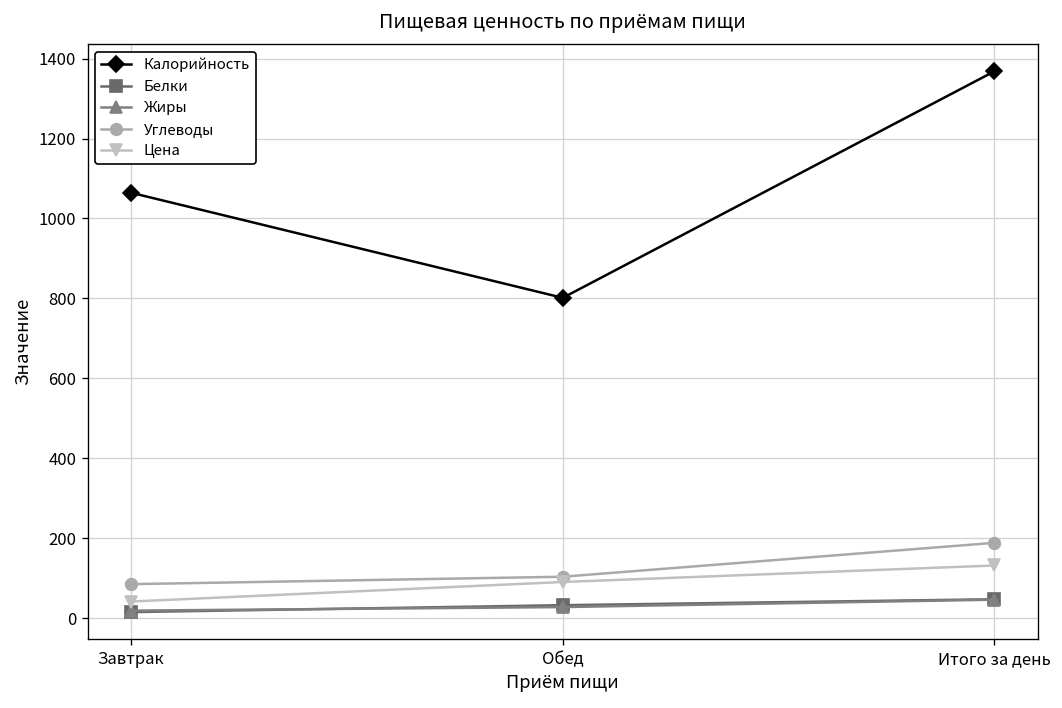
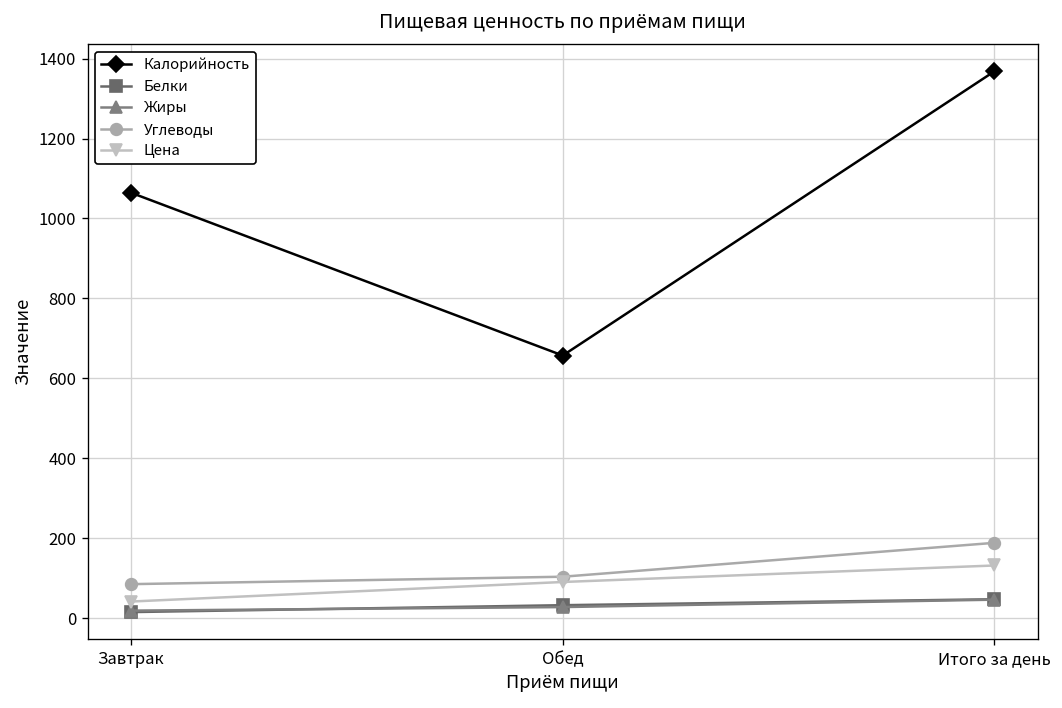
Калорийность, Обед: 800 -> 660
